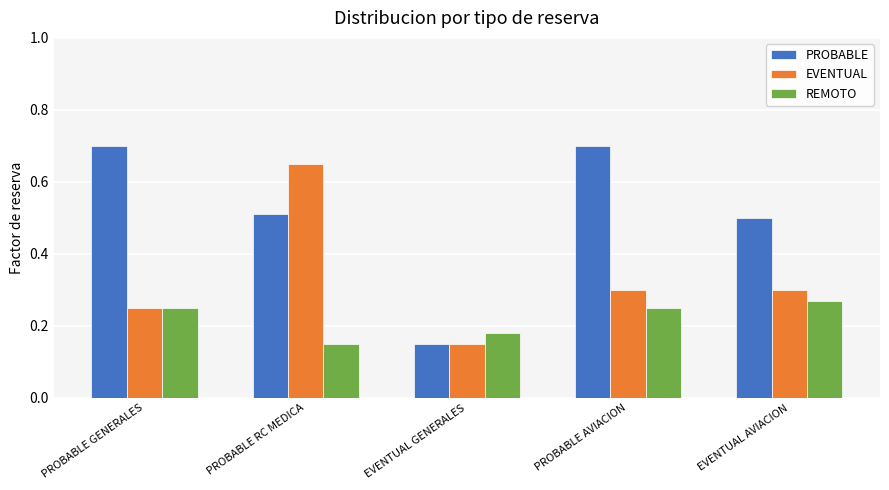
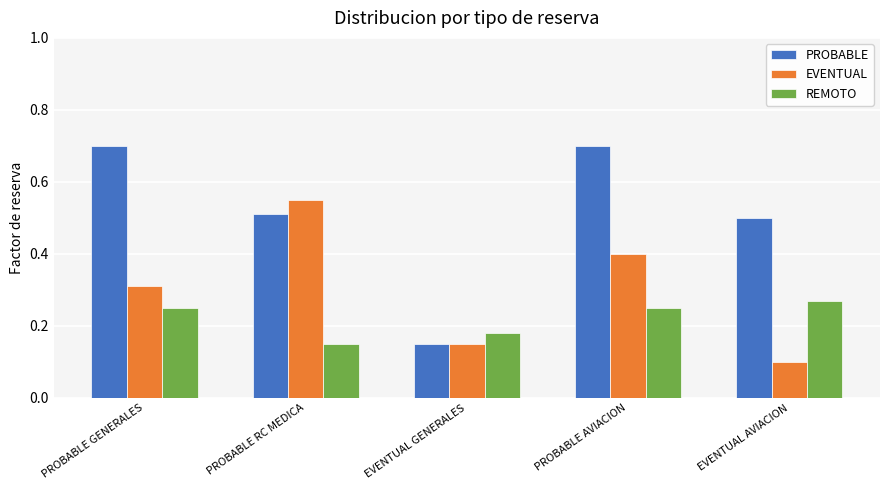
EVENTUAL, PROBABLE GENERALES: 0.25 -> 0.31
EVENTUAL, PROBABLE RC MEDICA: 0.65 -> 0.55
EVENTUAL, PROBABLE AVIACION: 0.3 -> 0.4
EVENTUAL, EVENTUAL AVIACION: 0.3 -> 0.1
